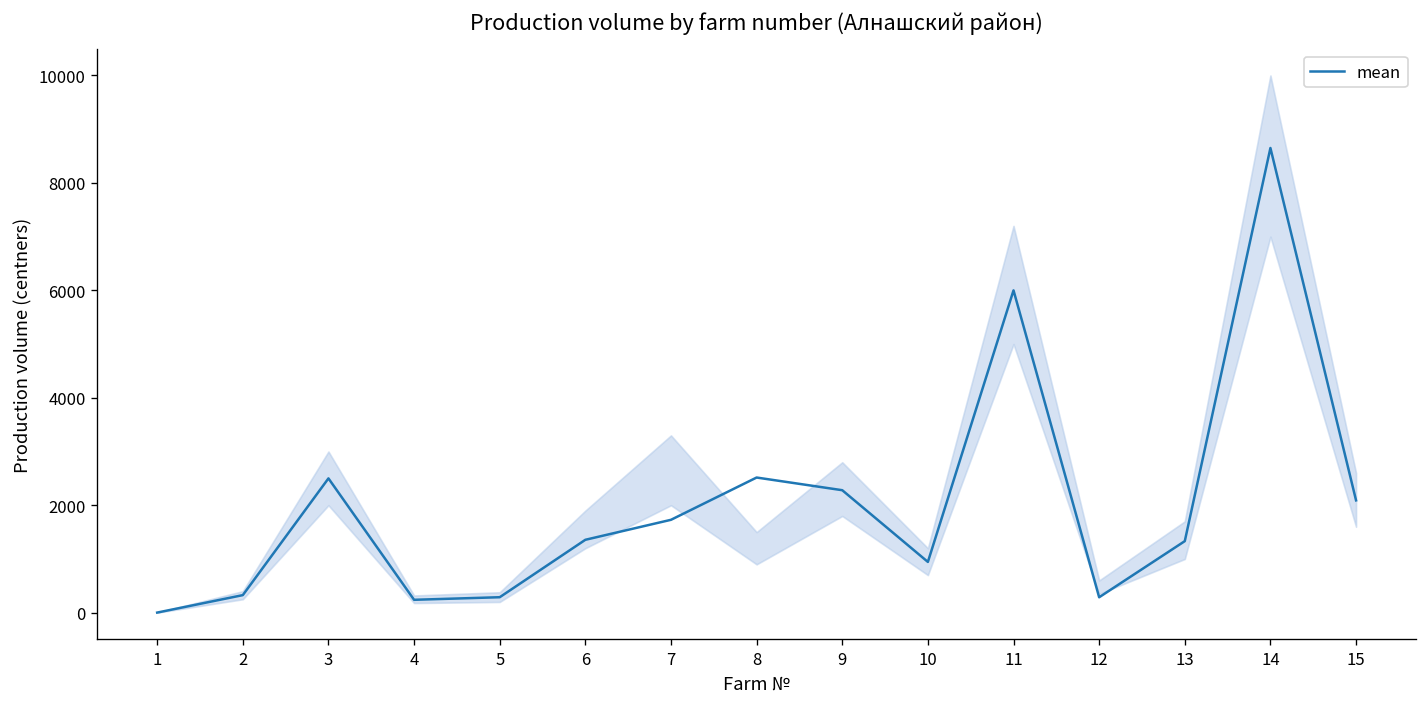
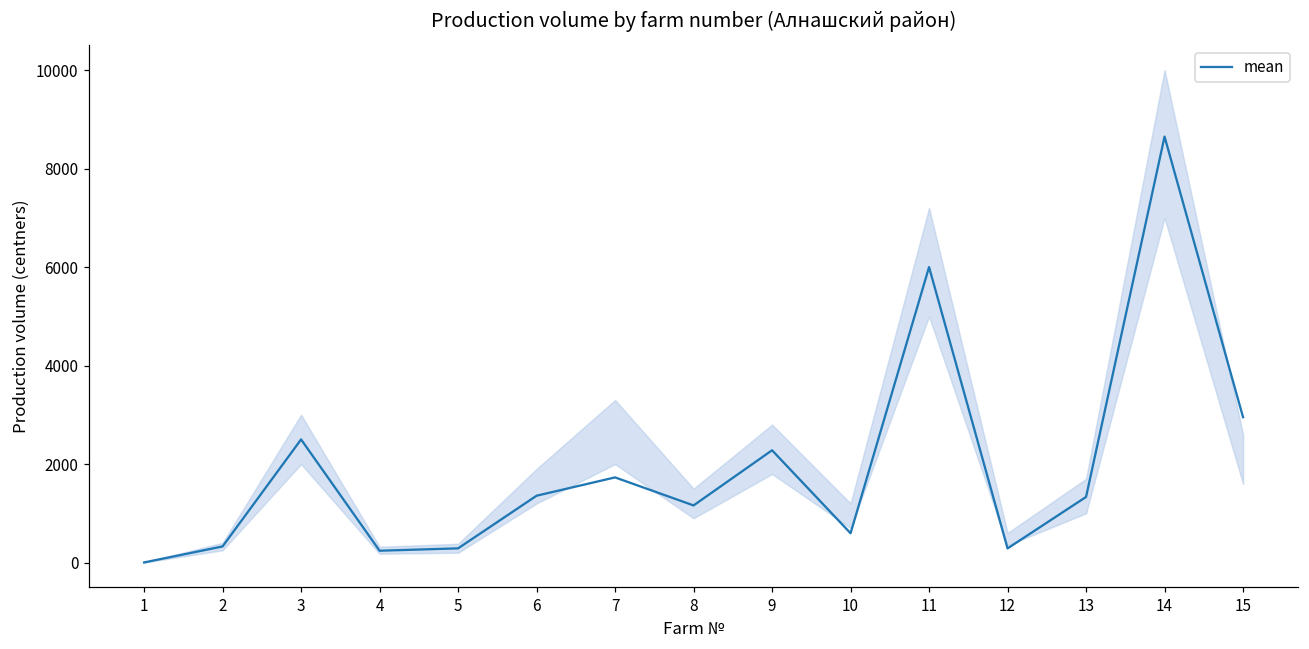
mean, 8: 2500 -> 1200
mean, 10: 900 -> 600
mean, 15: 2100 -> 3000
